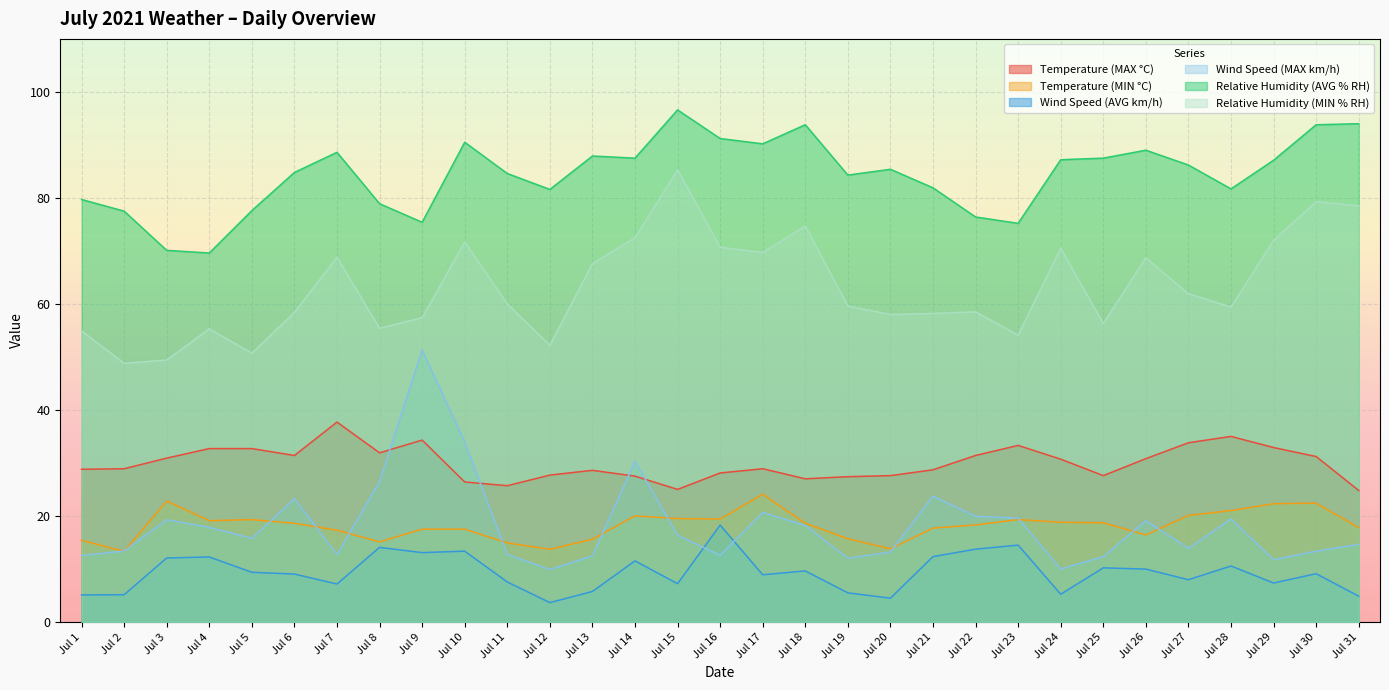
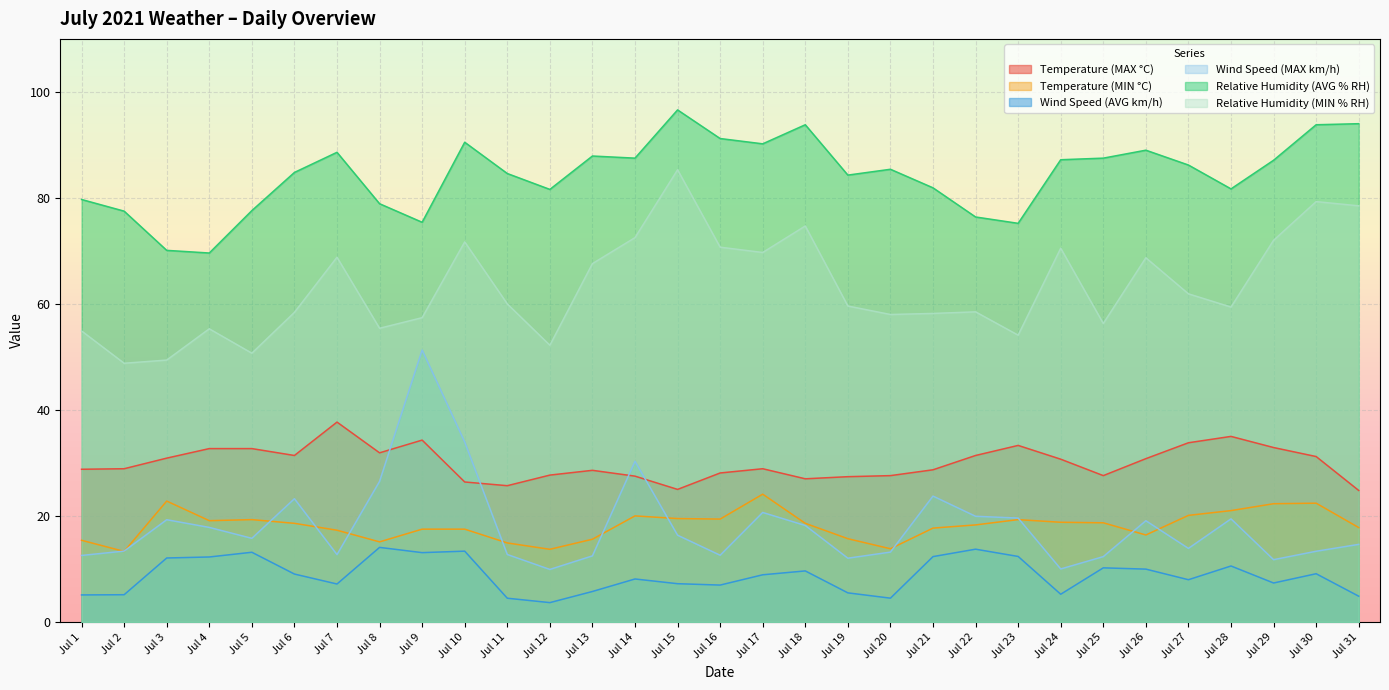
Wind Speed (AVG km/h), Jul 5: 9 -> 13
Wind Speed (AVG km/h), Jul 11: 8 -> 4
Wind Speed (AVG km/h), Jul 14: 12 -> 8
Wind Speed (AVG km/h), Jul 16: 18 -> 7
Wind Speed (AVG km/h), Jul 23: 14 -> 12
